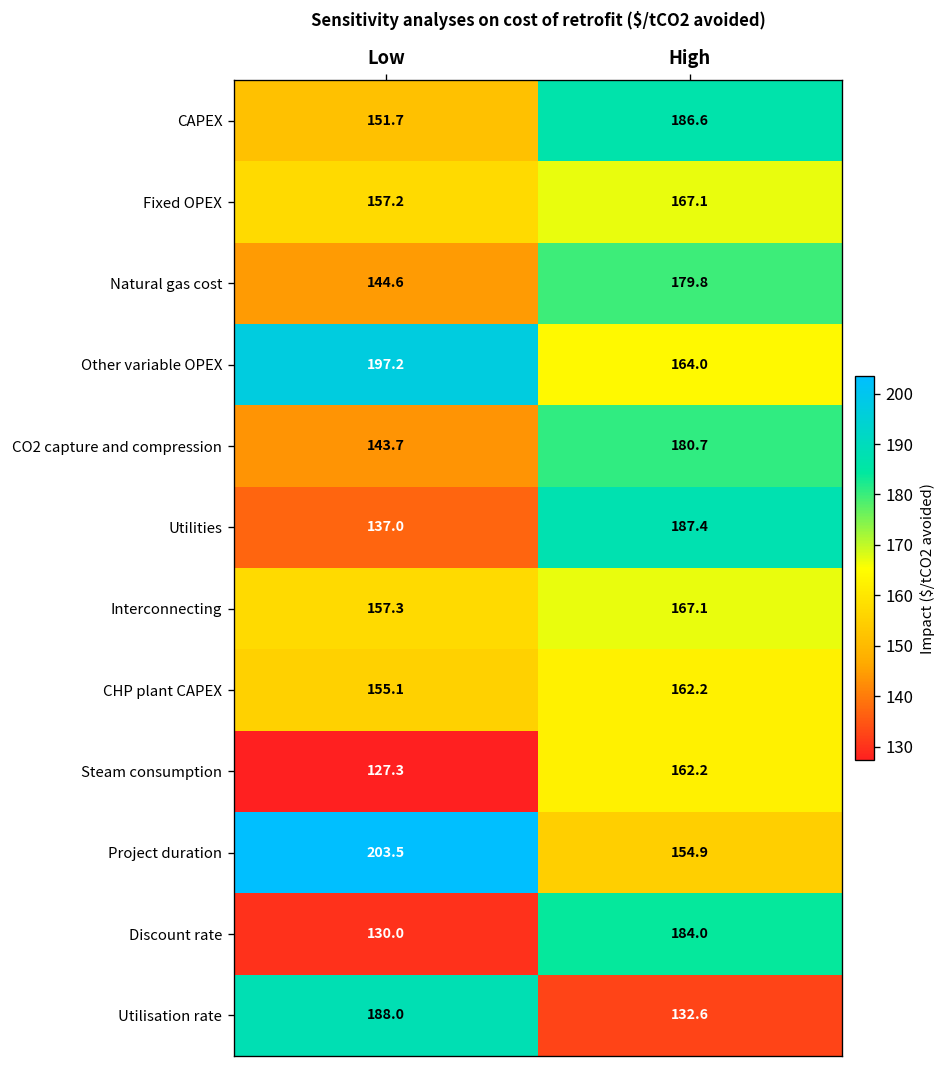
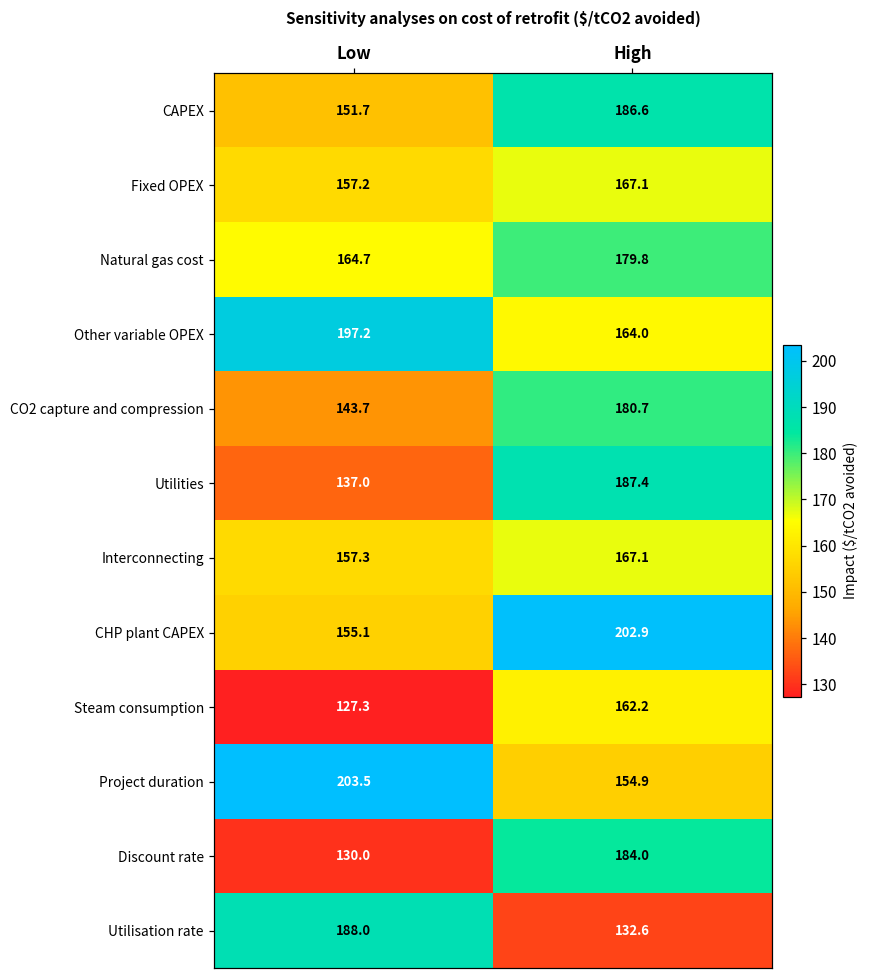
Natural gas cost, Low: 144.6 -> 164.7
CHP plant CAPEX, High: 162.2 -> 202.9
